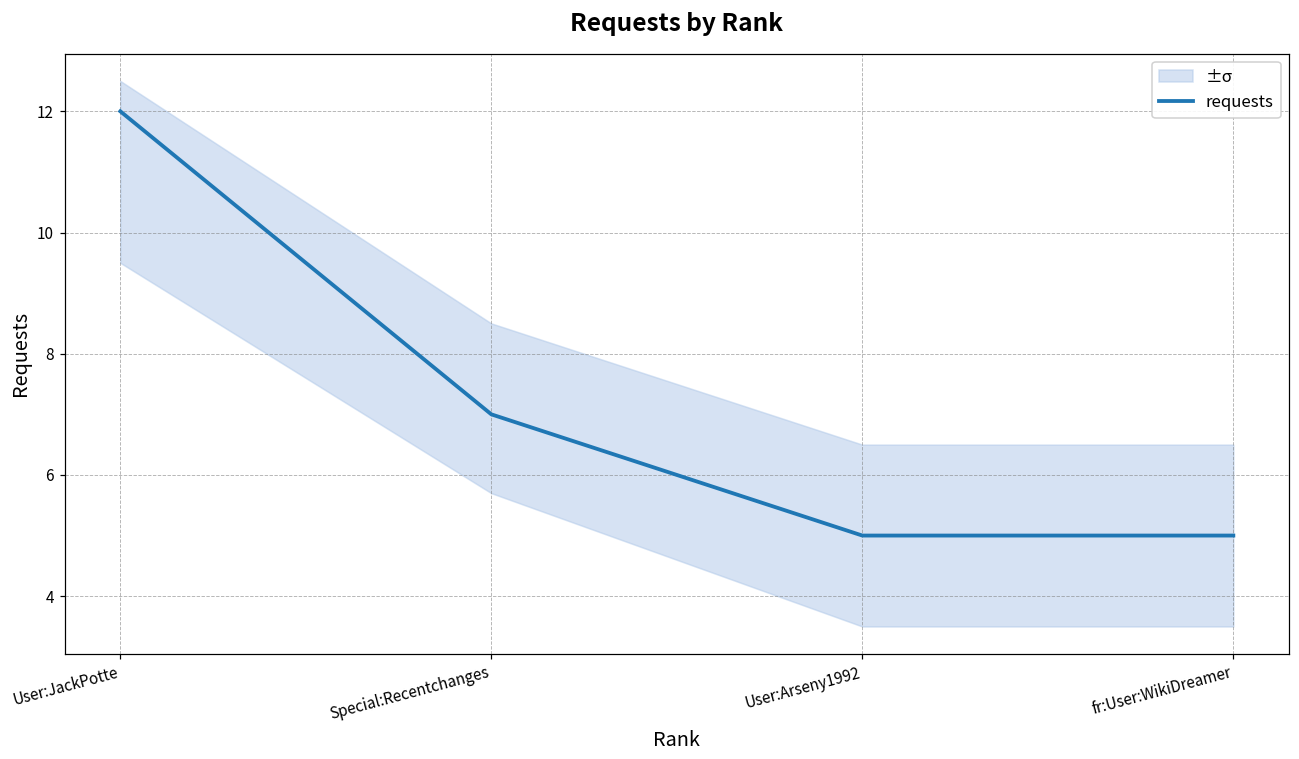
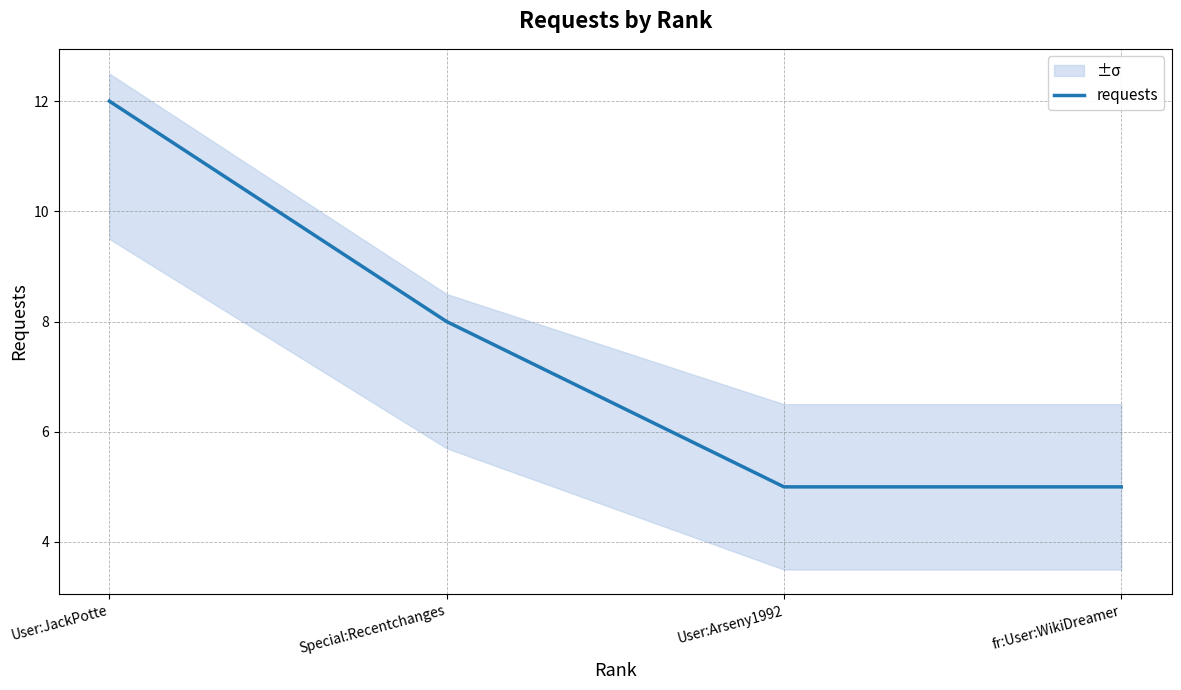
requests, Special:Recentchanges: 7 -> 8
